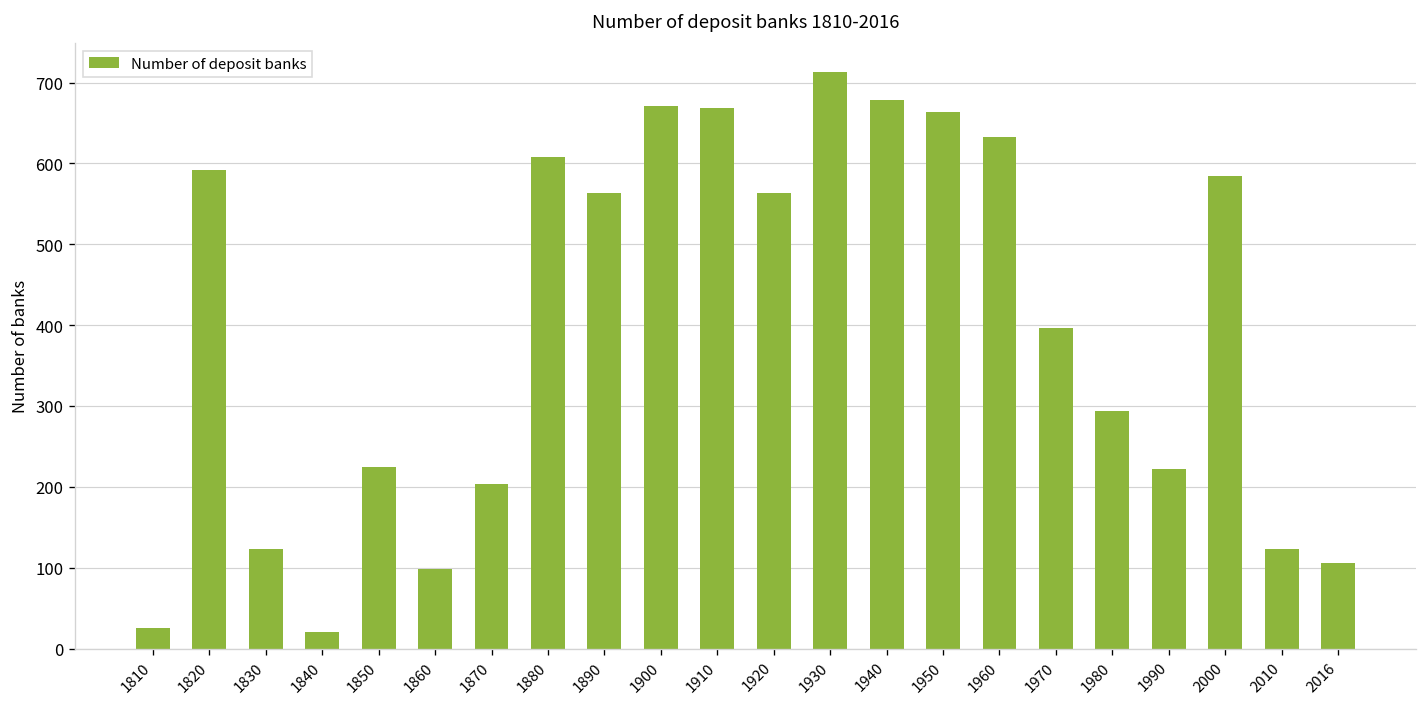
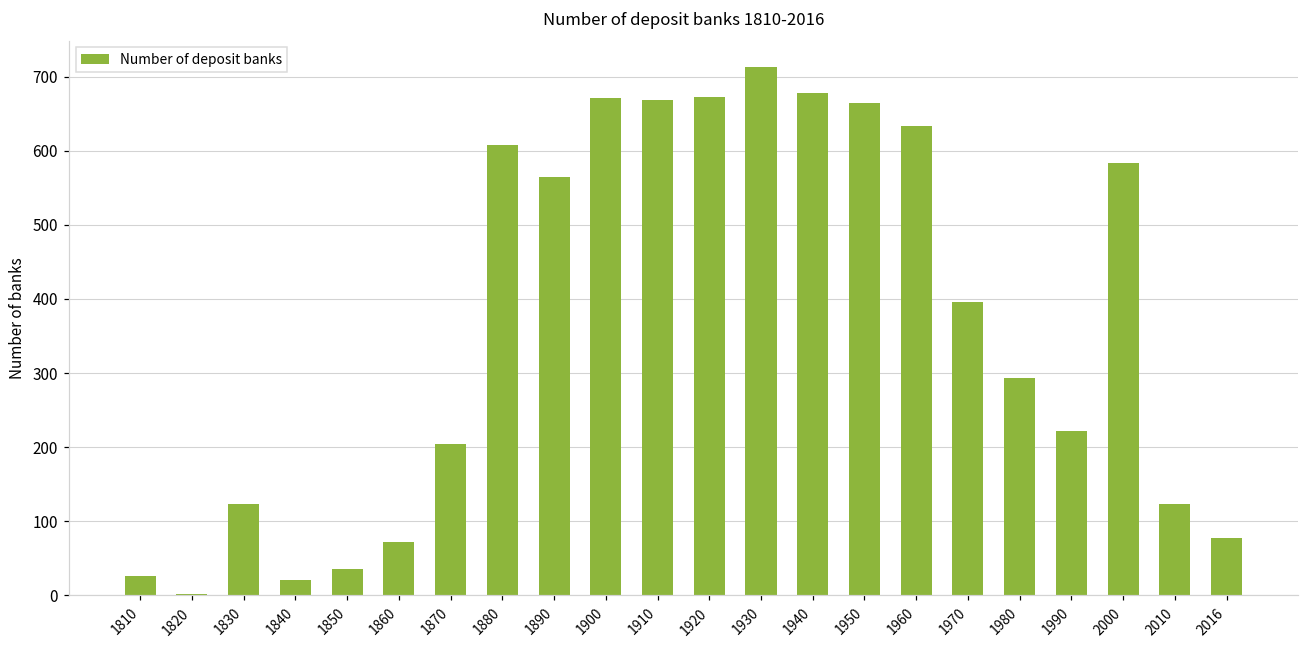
1820: 590 -> 0
1850: 220 -> 40
1860: 100 -> 70
1920: 560 -> 670
2016: 110 -> 80
